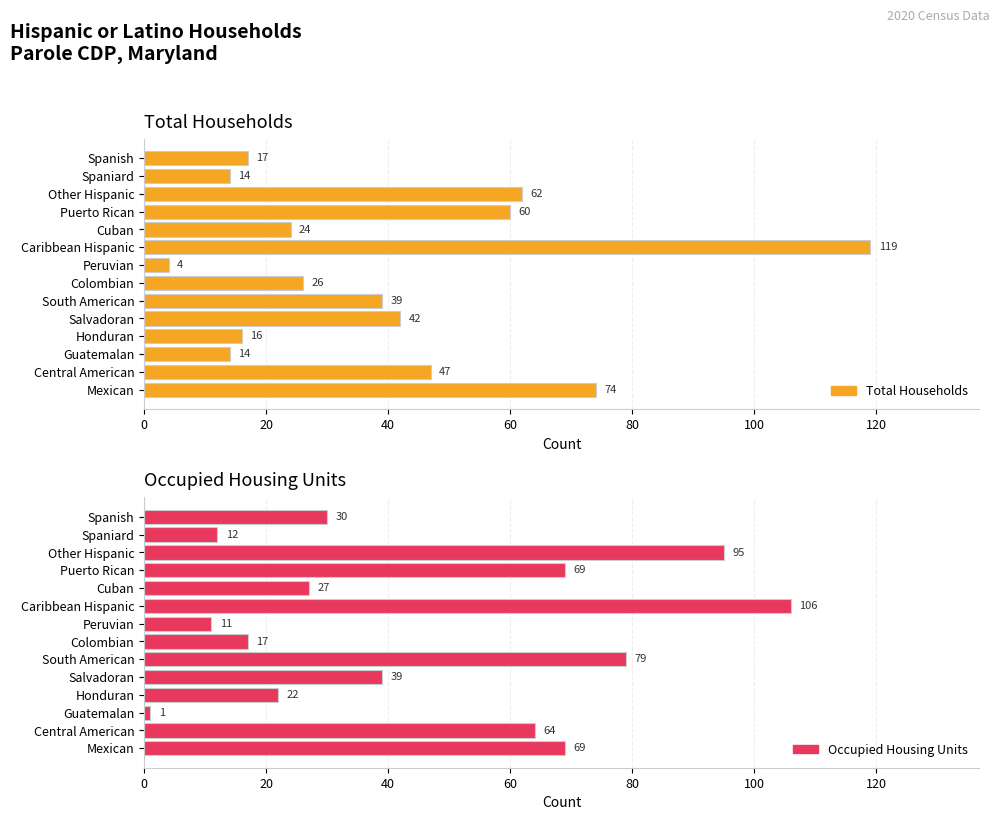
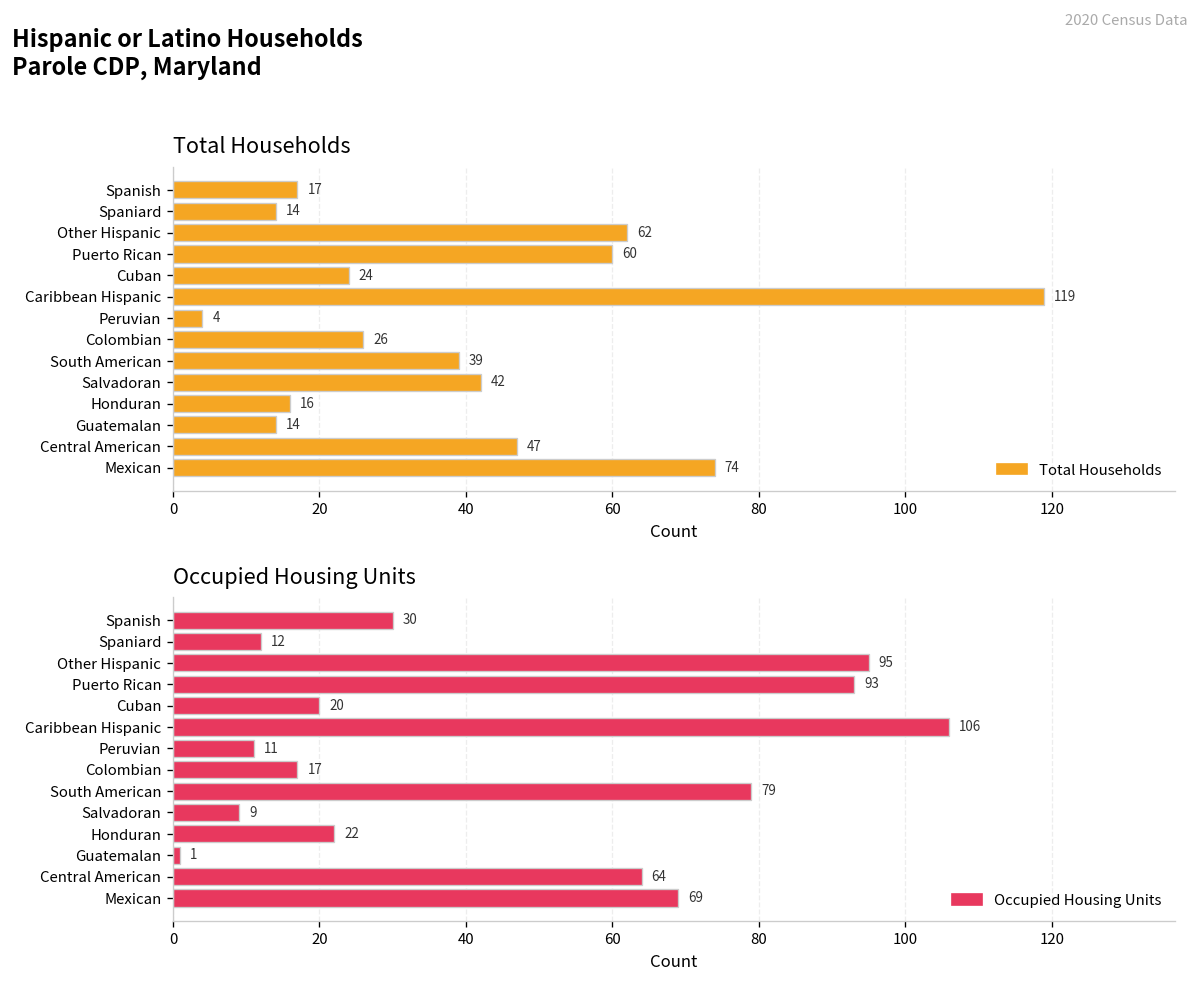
Occupied Housing Units, Puerto Rican: 69 -> 93
Occupied Housing Units, Cuban: 27 -> 20
Occupied Housing Units, Salvadoran: 39 -> 9
